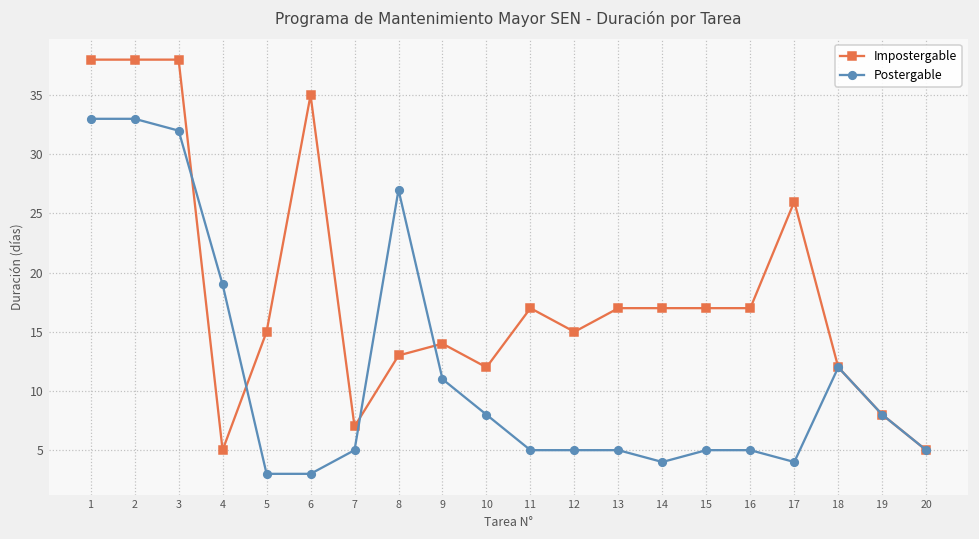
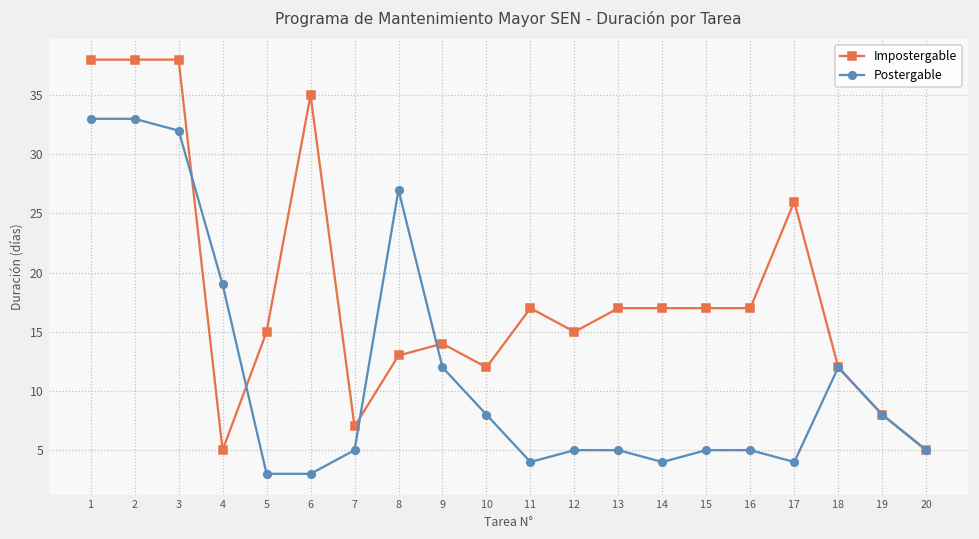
Postergable, 9: 11 -> 12
Postergable, 11: 5 -> 4
